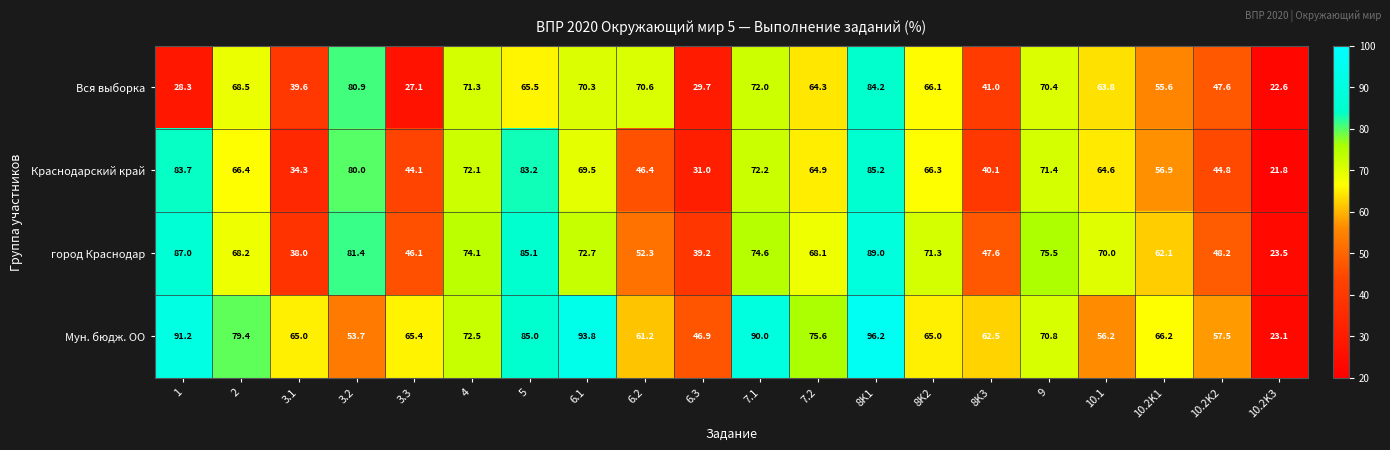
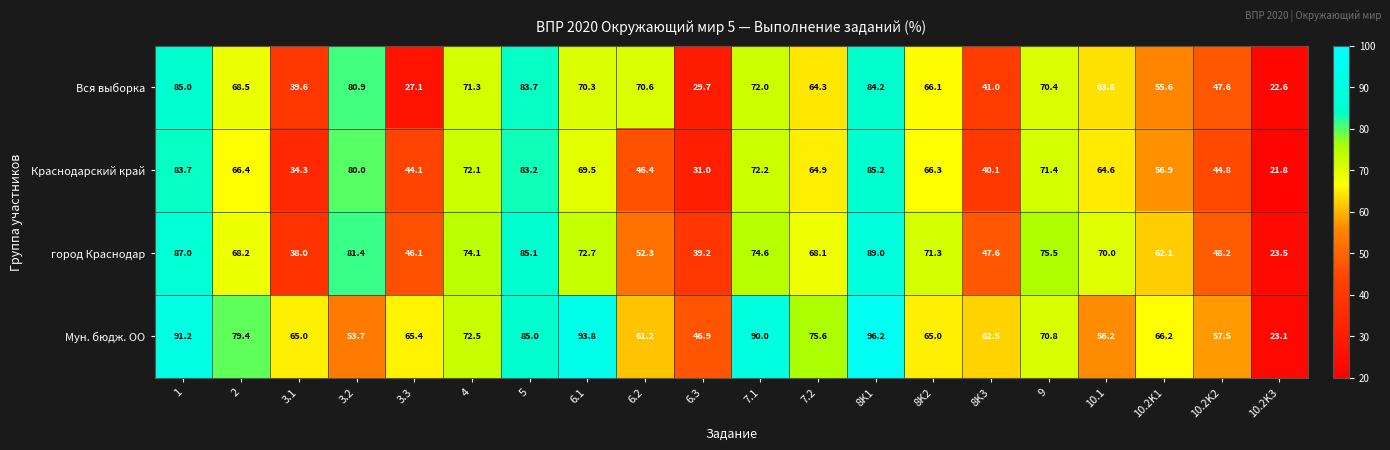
Вся выборка, 1: 28.3 -> 85.0
Вся выборка, 5: 65.5 -> 83.7
